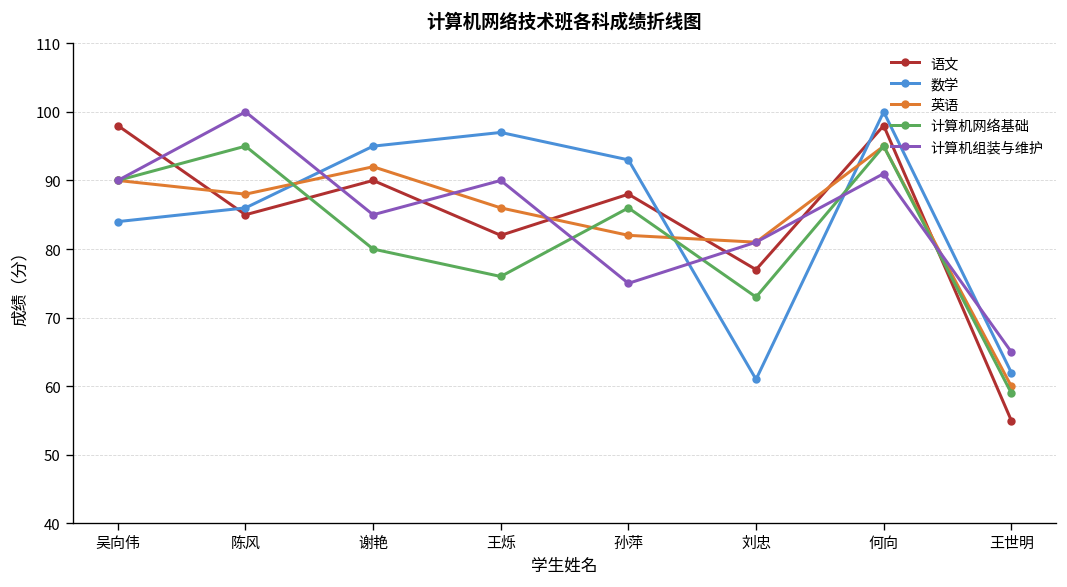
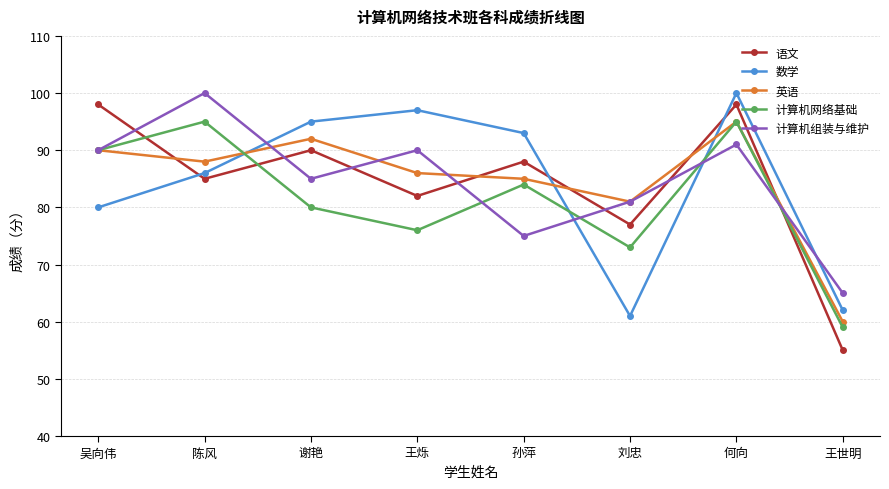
数学, 吴向伟: 84 -> 80
英语, 孙萍: 82 -> 85
计算机网络基础, 孙萍: 86 -> 84
